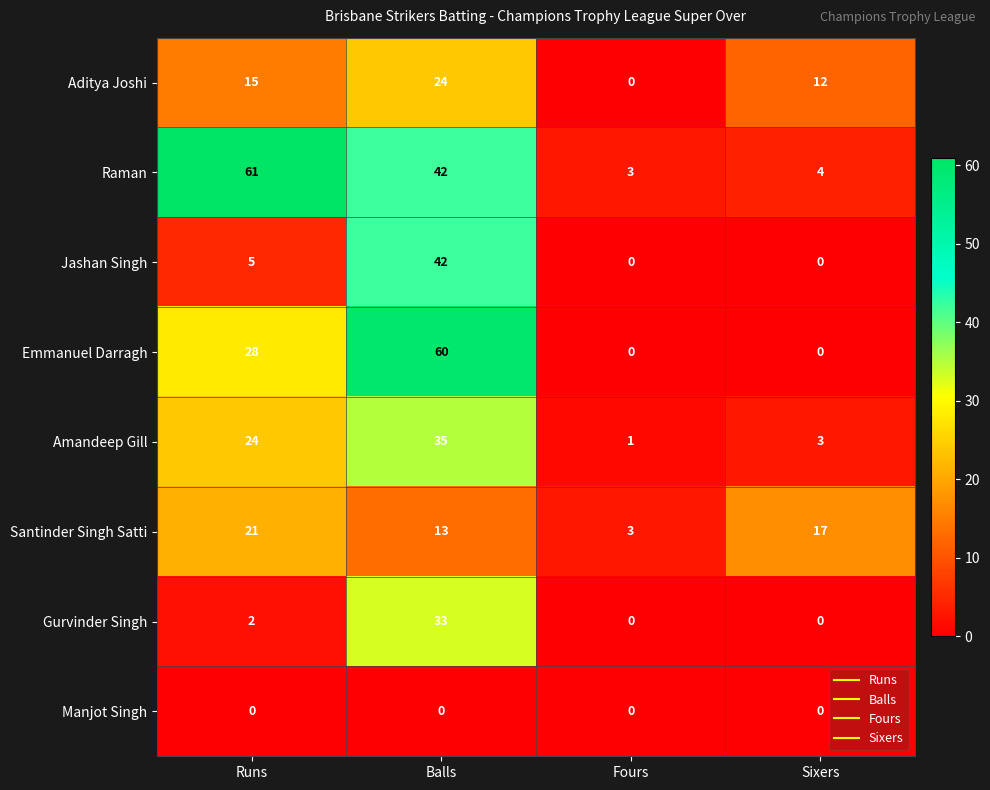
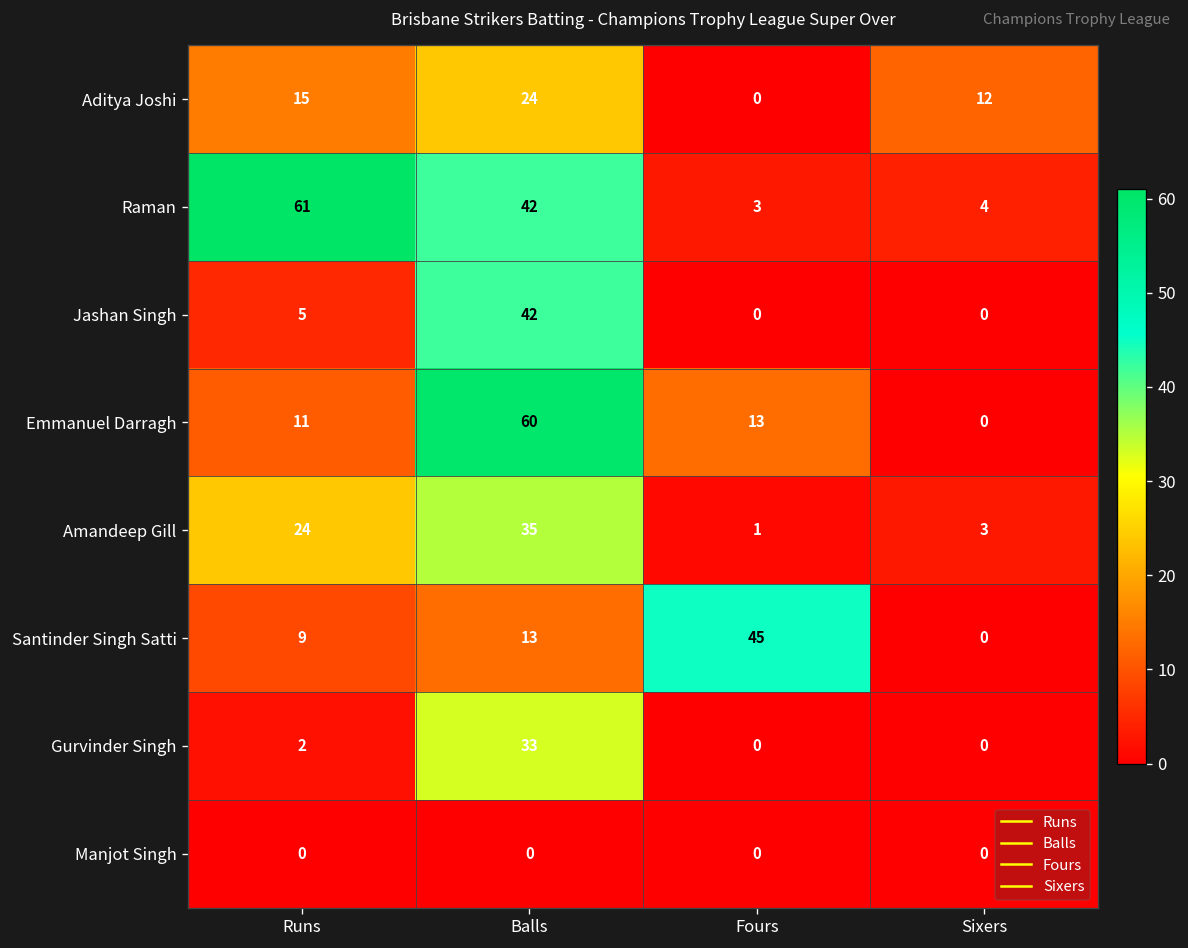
Emmanuel Darragh, Runs: 28 -> 11
Emmanuel Darragh, Fours: 0 -> 13
Santinder Singh Satti, Runs: 21 -> 9
Santinder Singh Satti, Fours: 3 -> 45
Santinder Singh Satti, Sixers: 17 -> 0
